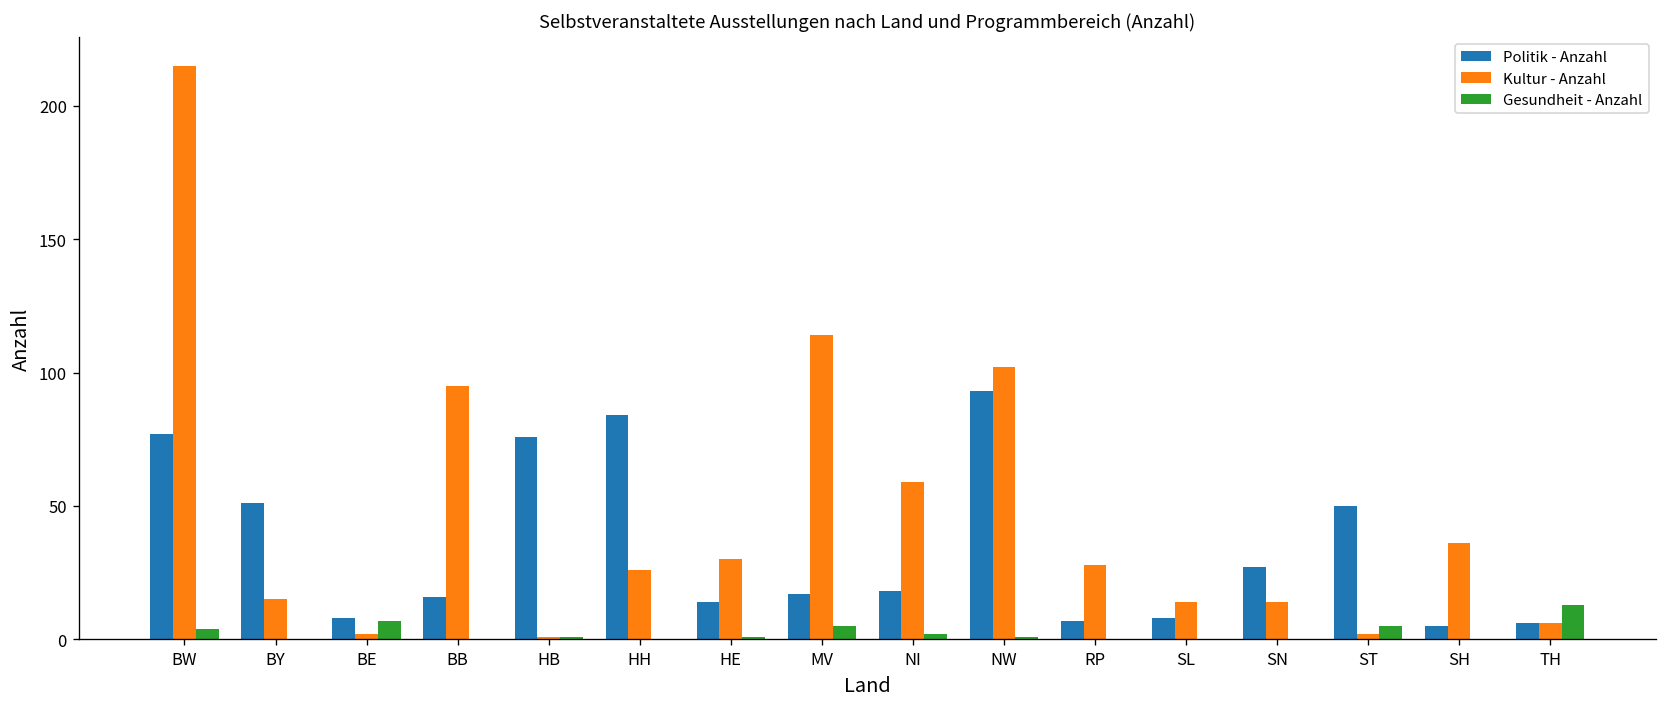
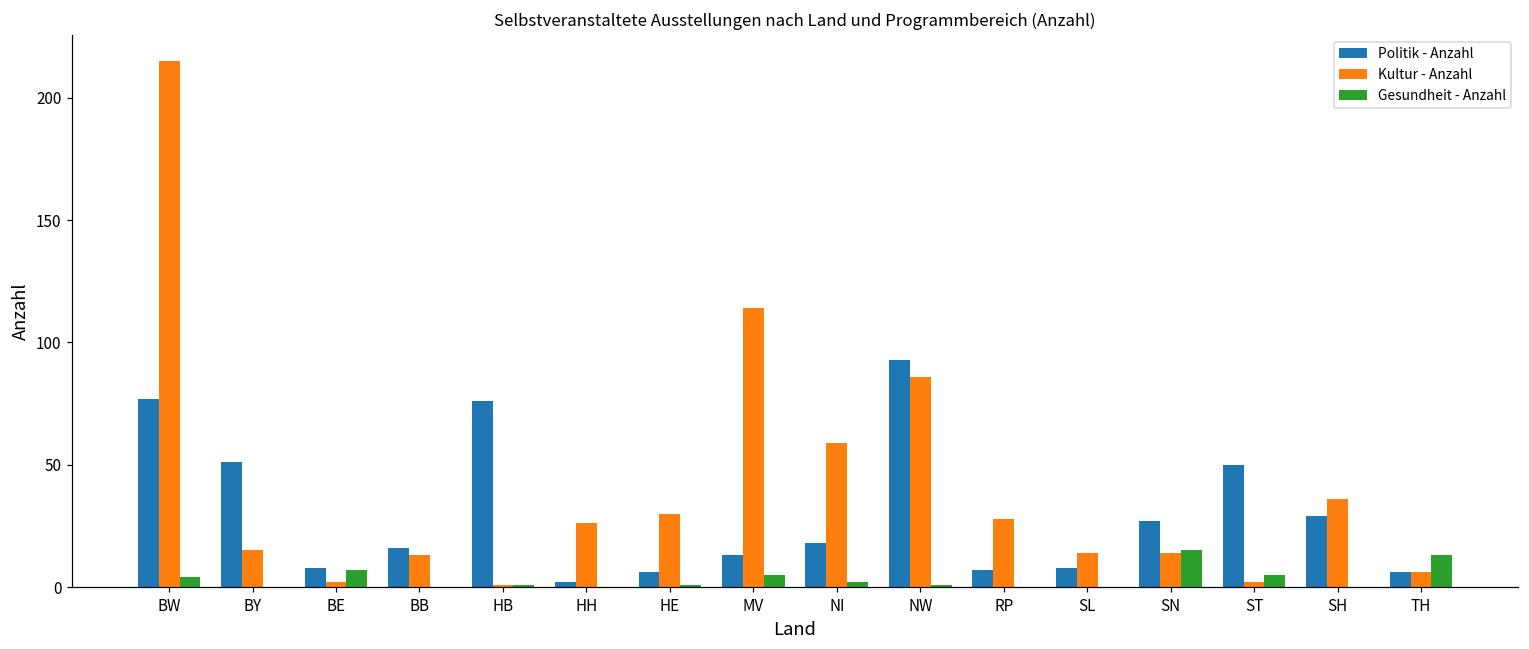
Kultur - Anzahl, BB: 95 -> 13
Politik - Anzahl, HH: 84 -> 2
Politik - Anzahl, HE: 14 -> 6
Politik - Anzahl, MV: 17 -> 13
Kultur - Anzahl, NW: 102 -> 86
Gesundheit - Anzahl, SN: 0 -> 15
Politik - Anzahl, SH: 5 -> 29
